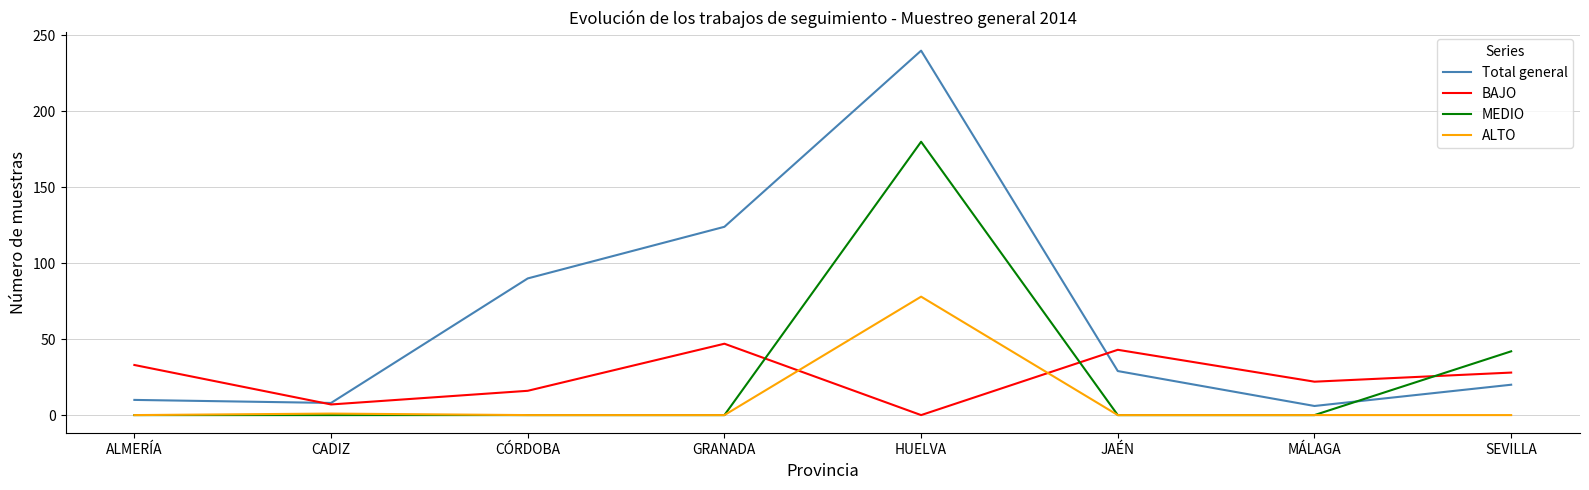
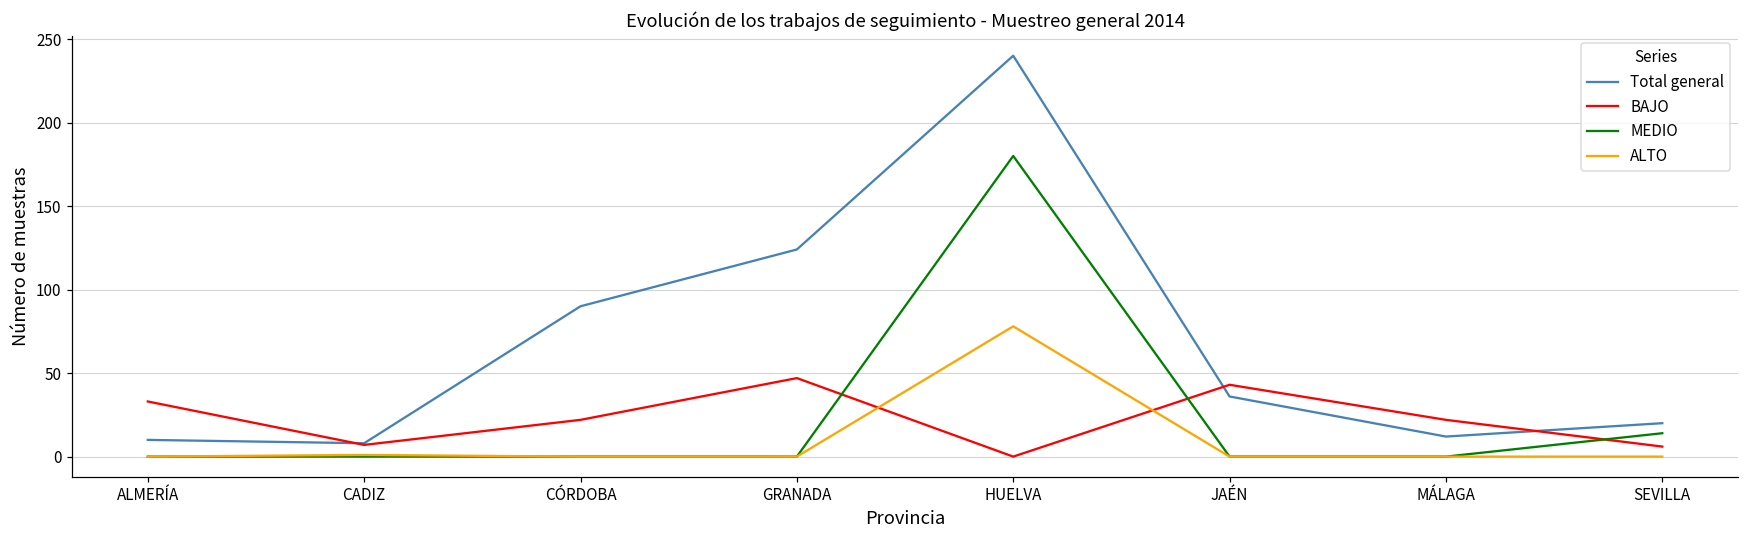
BAJO, CÓRDOBA: 16 -> 22
Total general, JAÉN: 29 -> 36
Total general, MÁLAGA: 6 -> 12
BAJO, SEVILLA: 28 -> 6
MEDIO, SEVILLA: 42 -> 14
